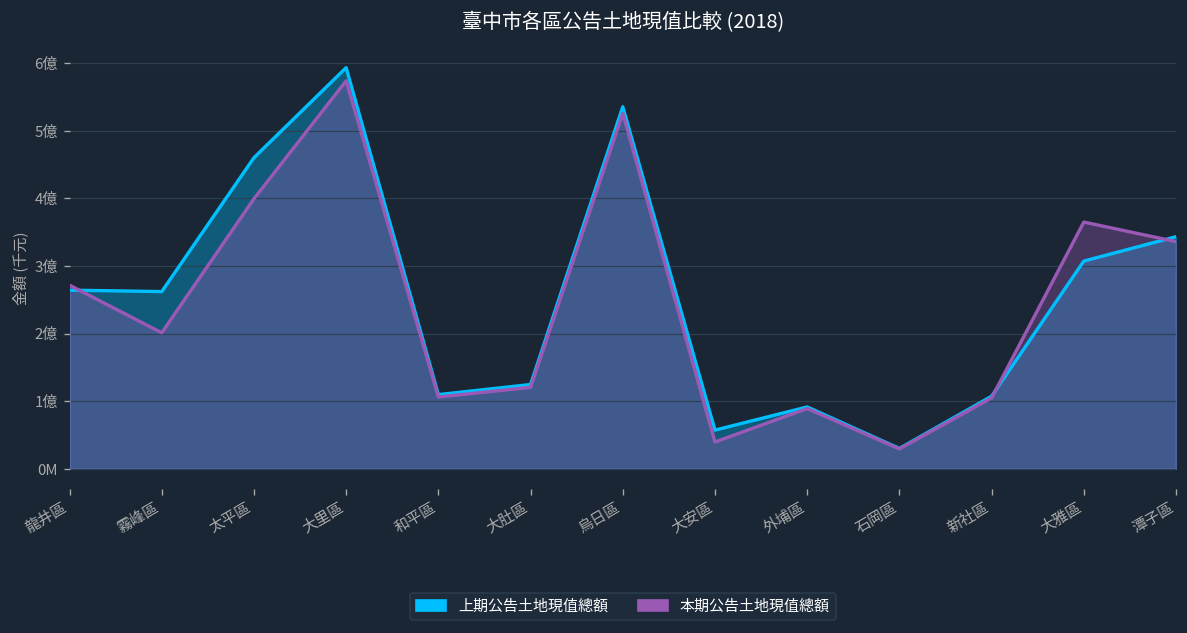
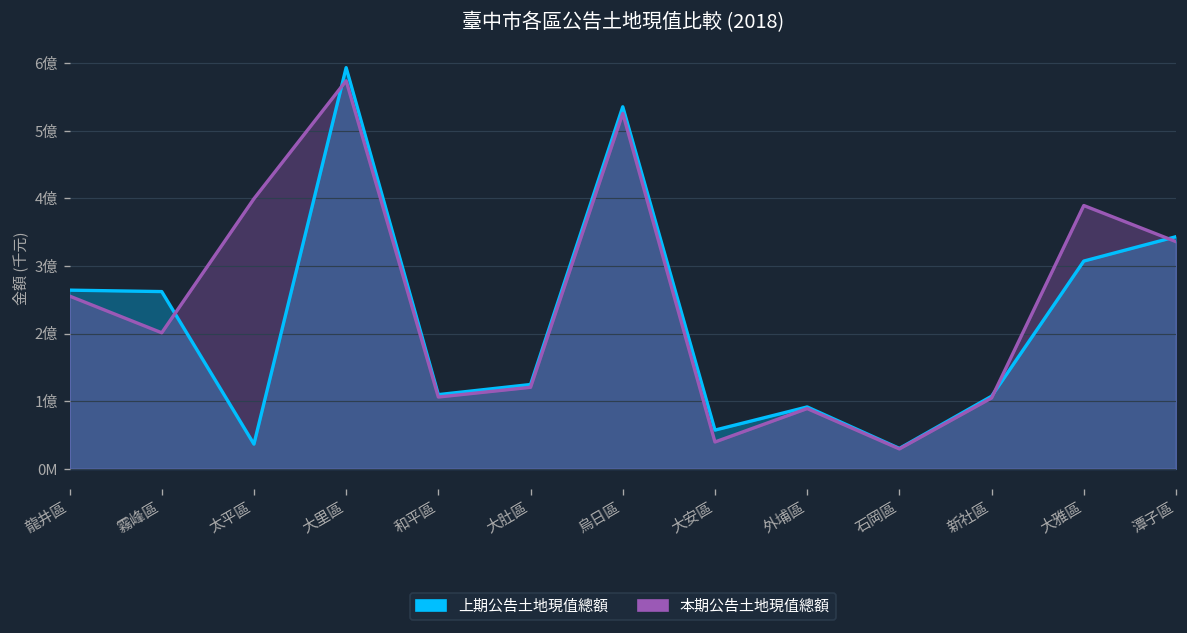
本期公告土地現值總額, 龍井區: 2.7億 -> 2.6億
上期公告土地現值總額, 太平區: 4.6億 -> 0.4億
本期公告土地現值總額, 大雅區: 3.6億 -> 3.9億
